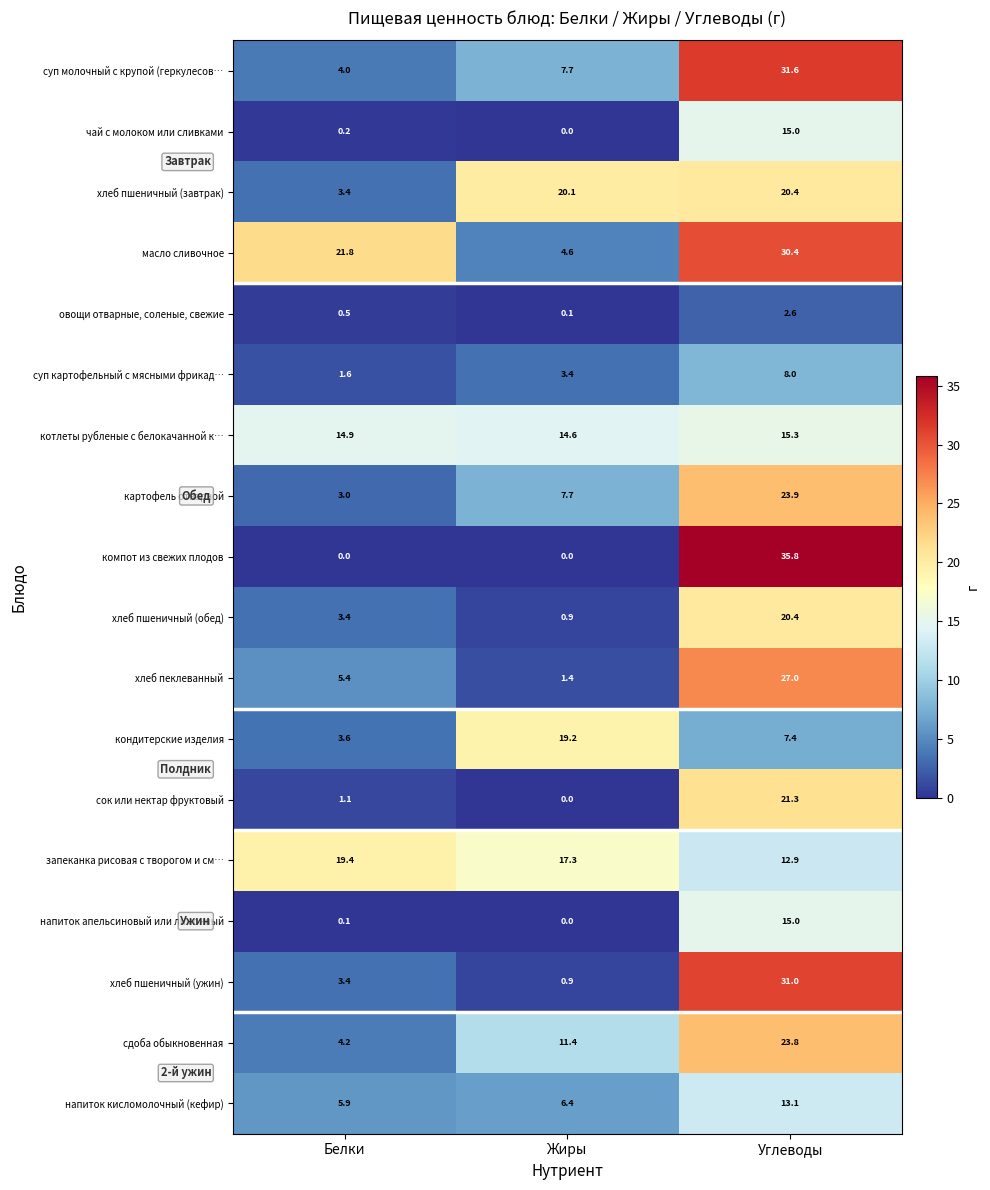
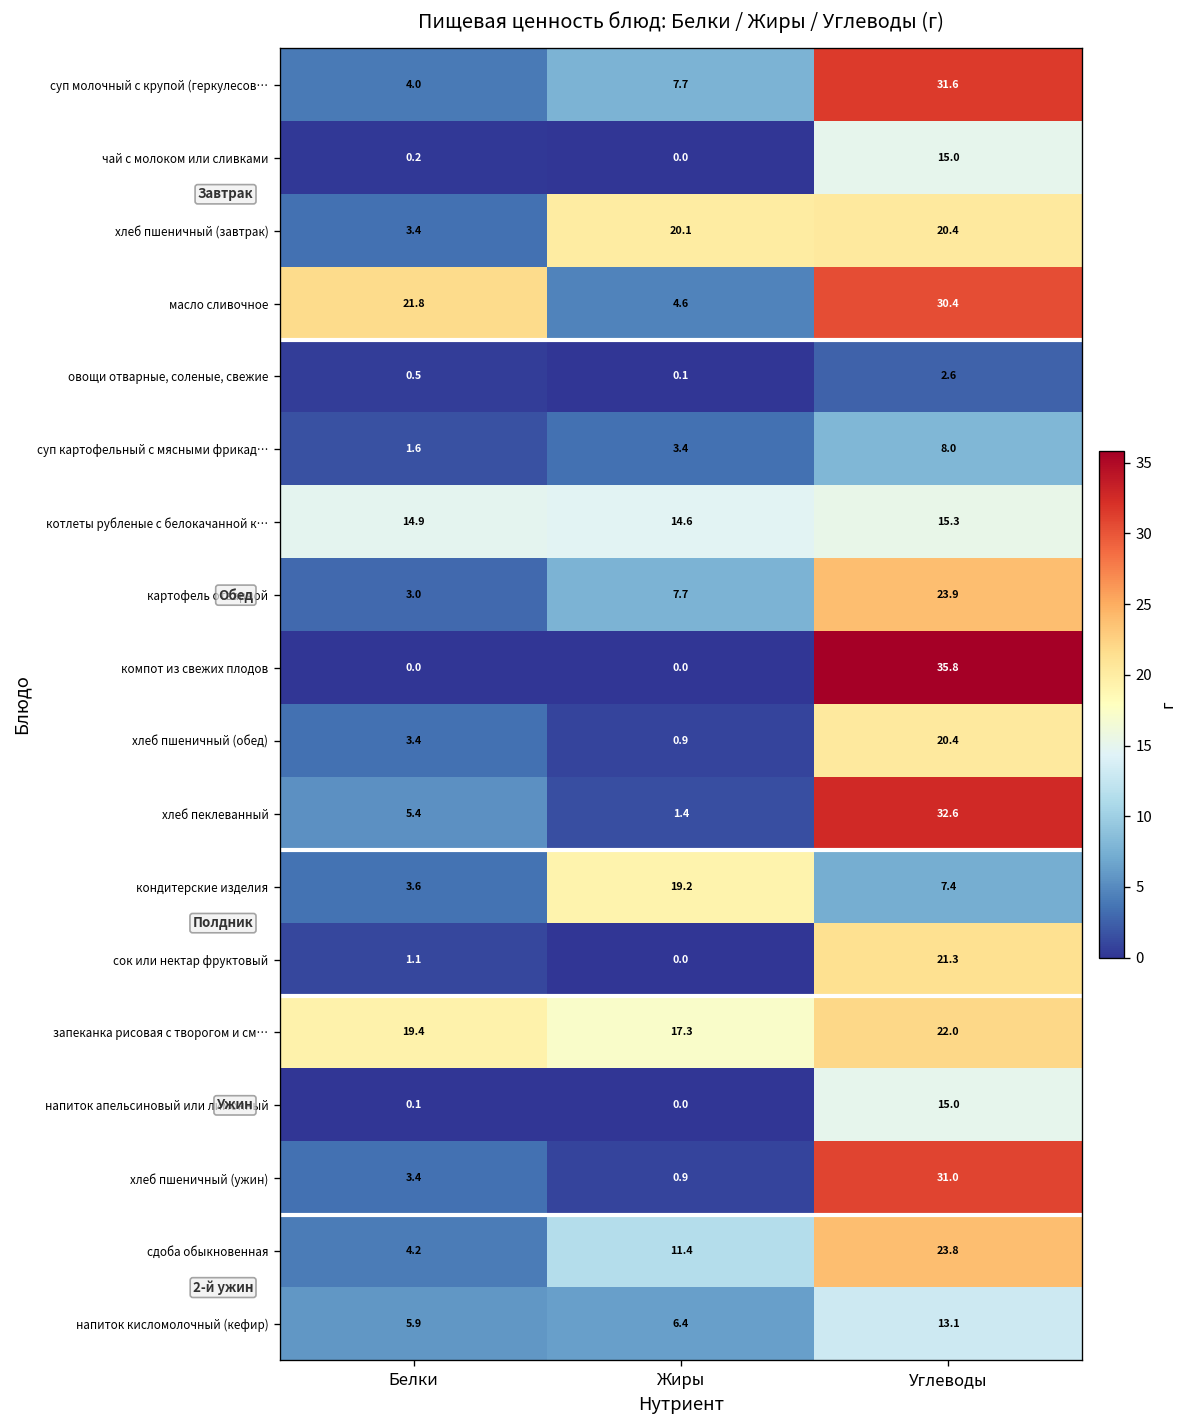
хлеб пеклеванный, Углеводы: 27.0 -> 32.6
запеканка рисовая с творогом и см…, Углеводы: 12.9 -> 22.0
